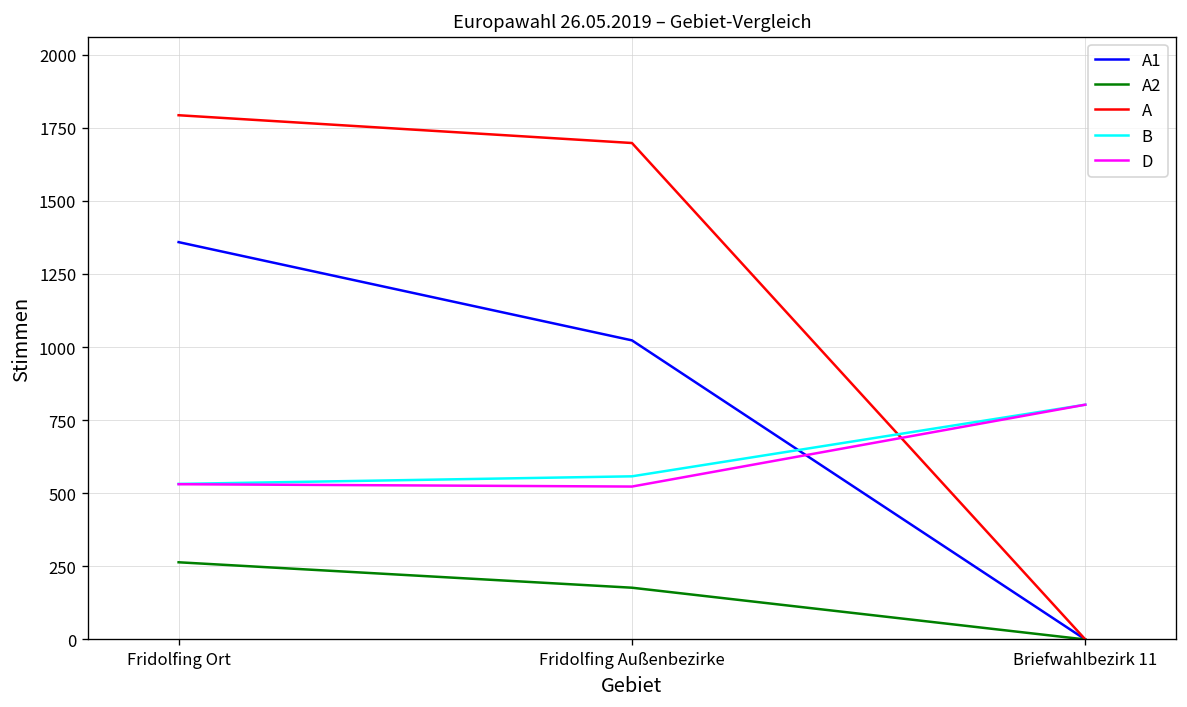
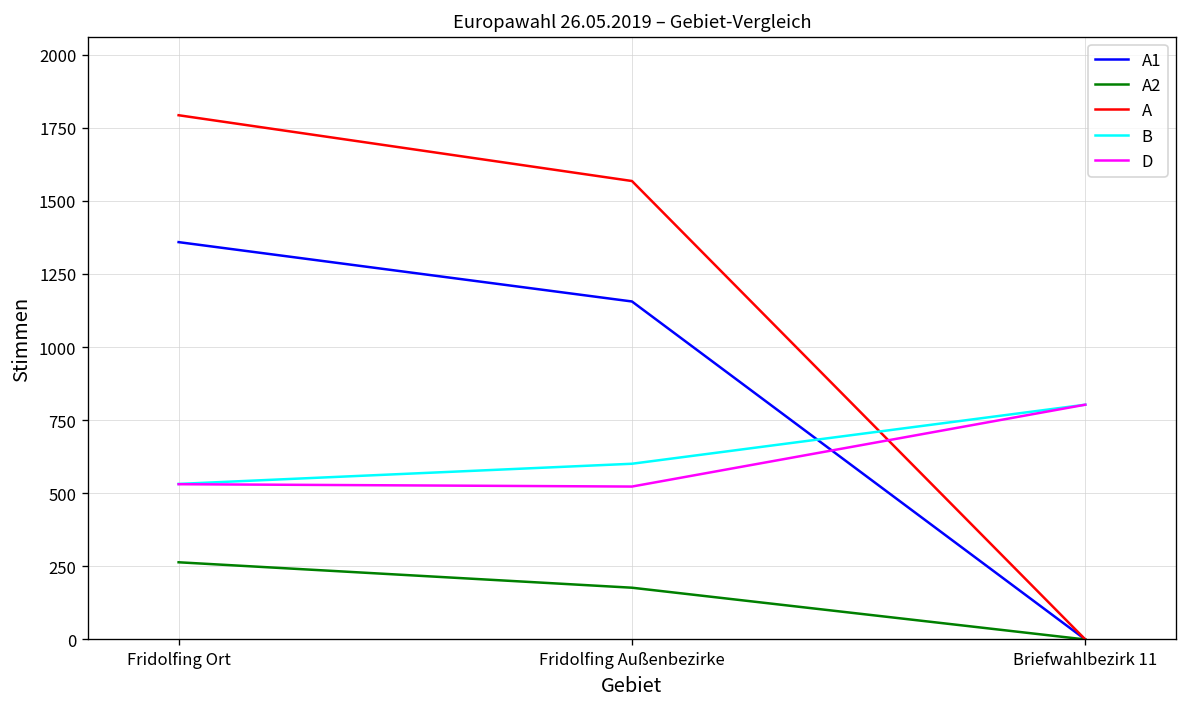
A1, Fridolfing Außenbezirke: 1020 -> 1160
A, Fridolfing Außenbezirke: 1700 -> 1570
B, Fridolfing Außenbezirke: 560 -> 600
